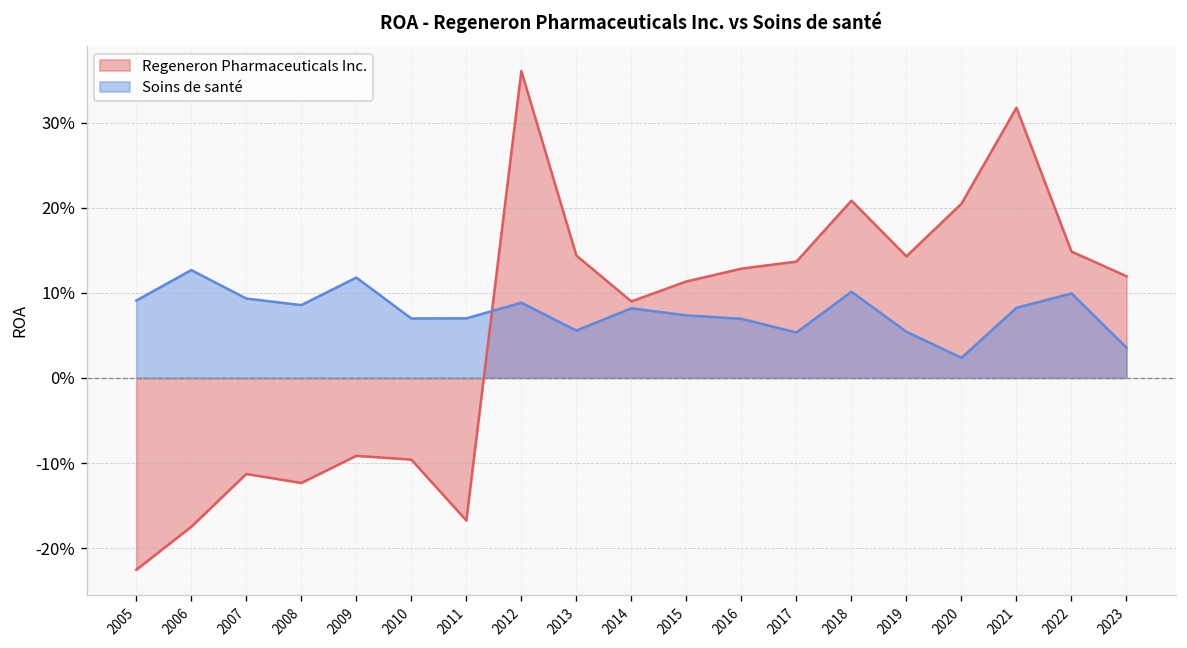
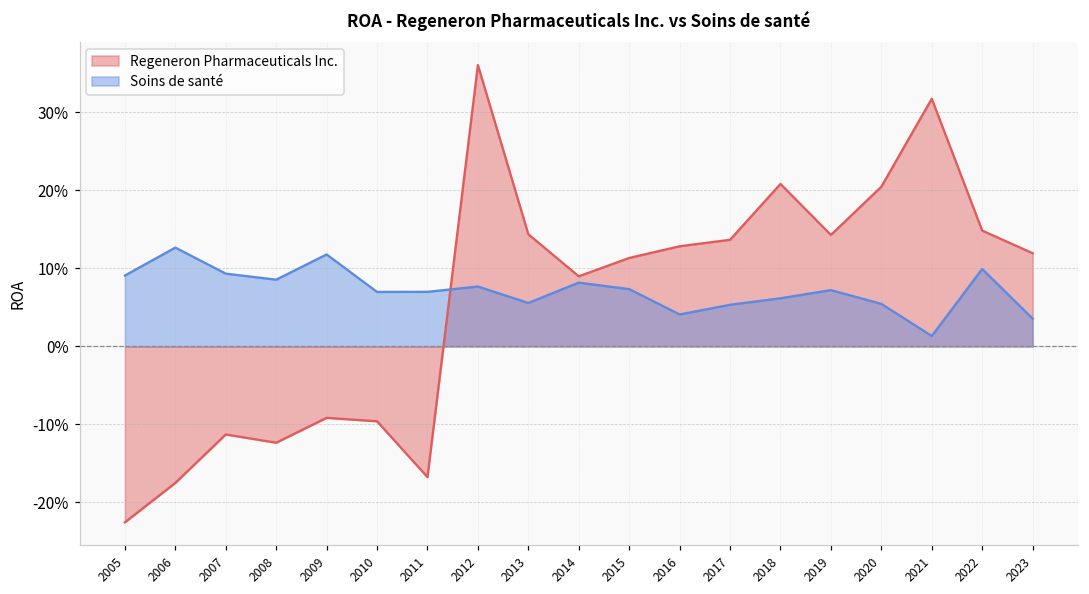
Soins de santé, 2012: 9% -> 8%
Soins de santé, 2016: 7% -> 4%
Soins de santé, 2018: 10% -> 6%
Soins de santé, 2019: 5% -> 7%
Soins de santé, 2020: 2% -> 5%
Soins de santé, 2021: 8% -> 1%
